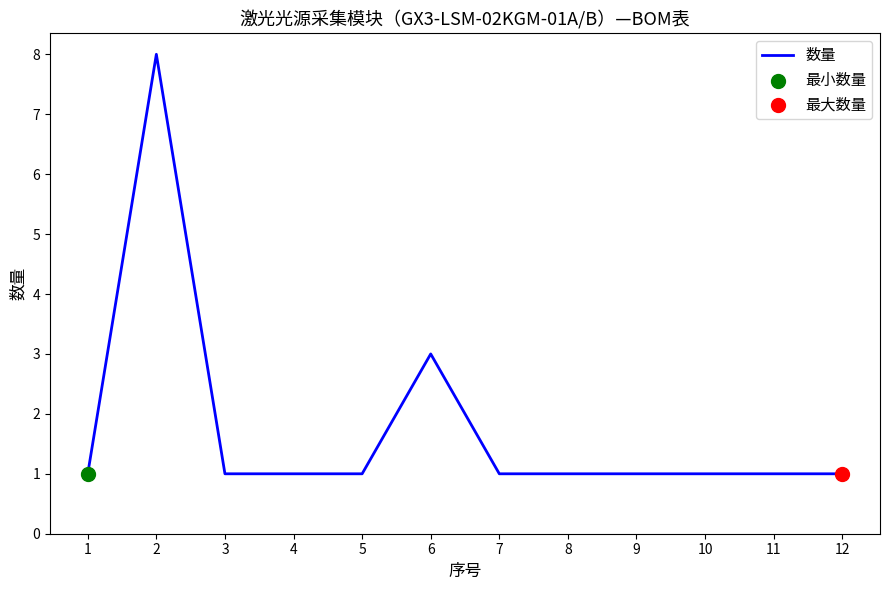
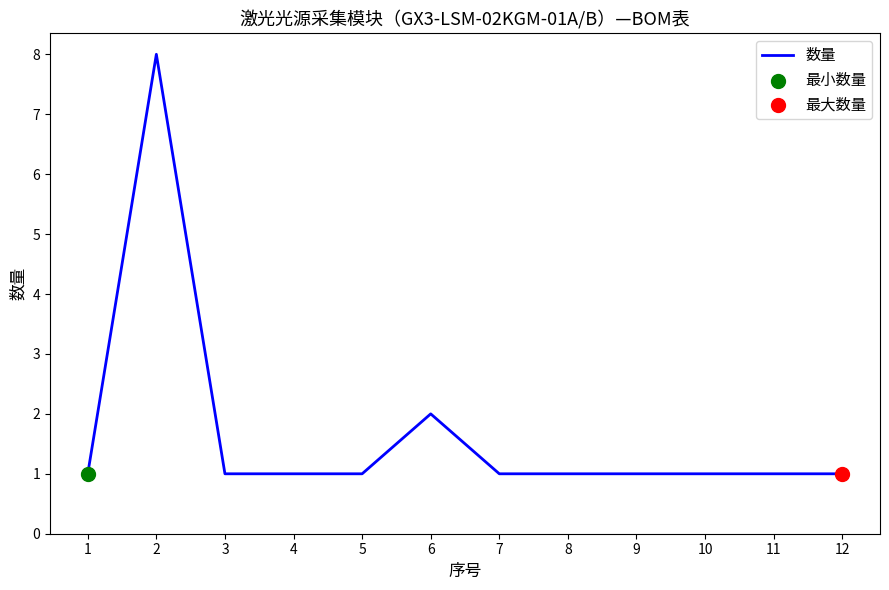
数量, 6: 3 -> 2
